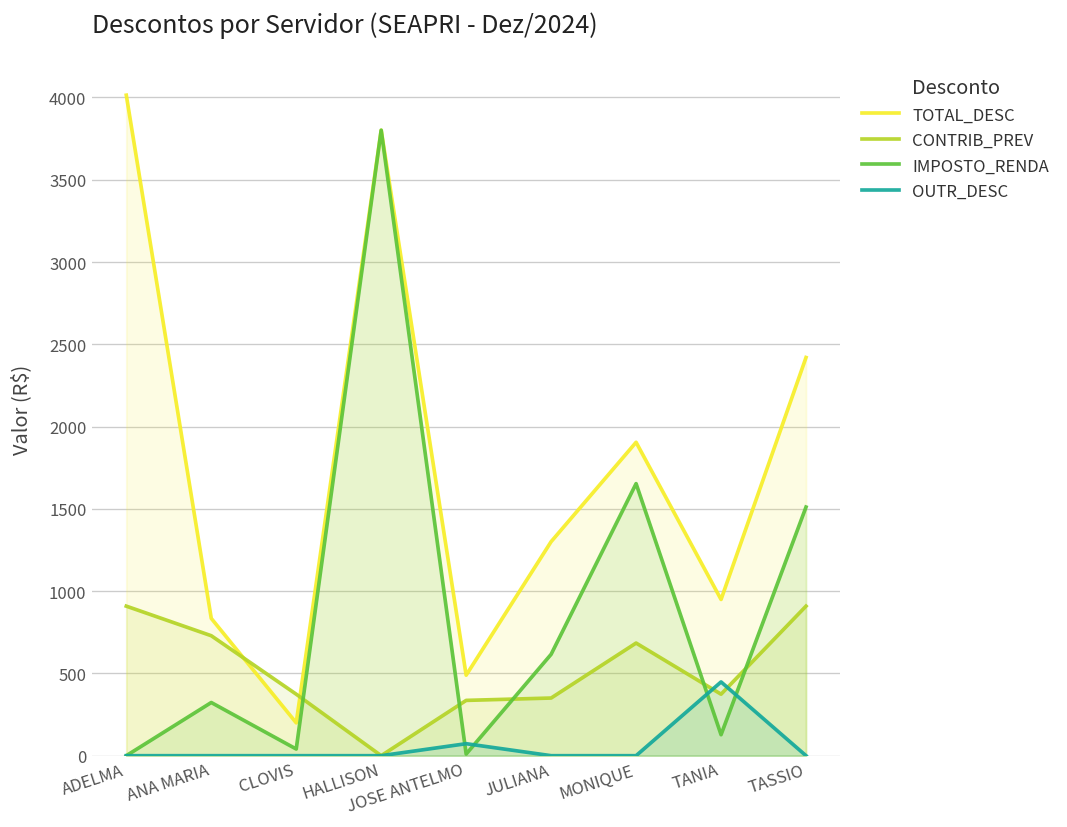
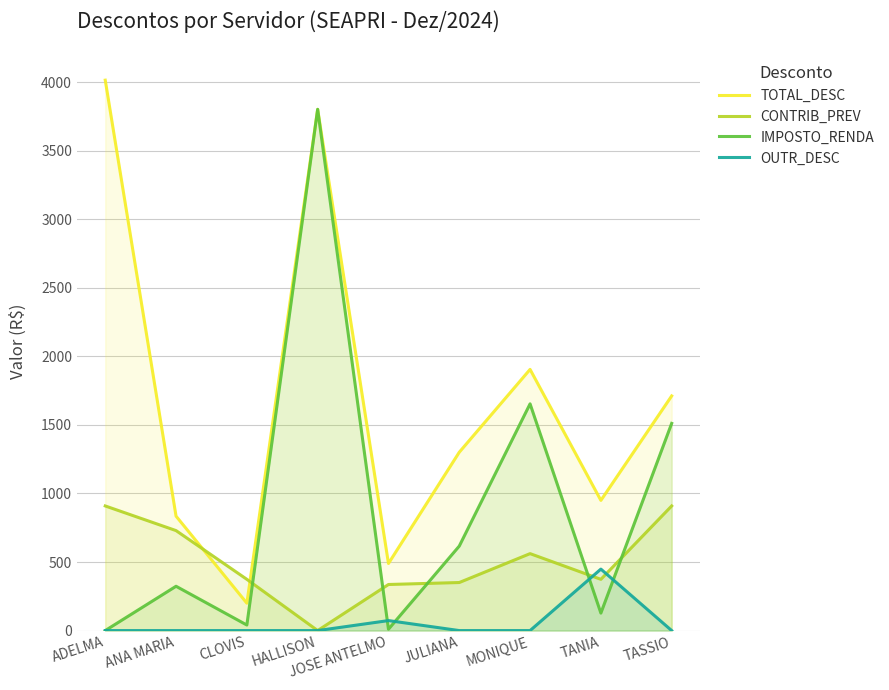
CONTRIB_PREV, MONIQUE: 680 -> 560
TOTAL_DESC, TASSIO: 2420 -> 1710
